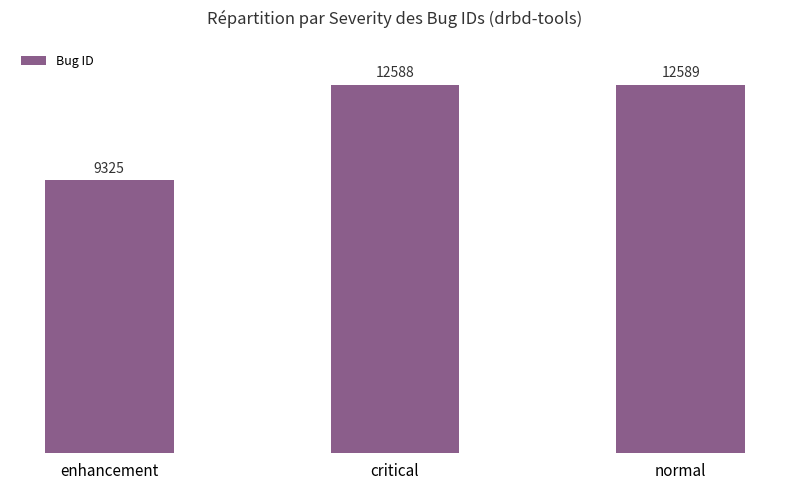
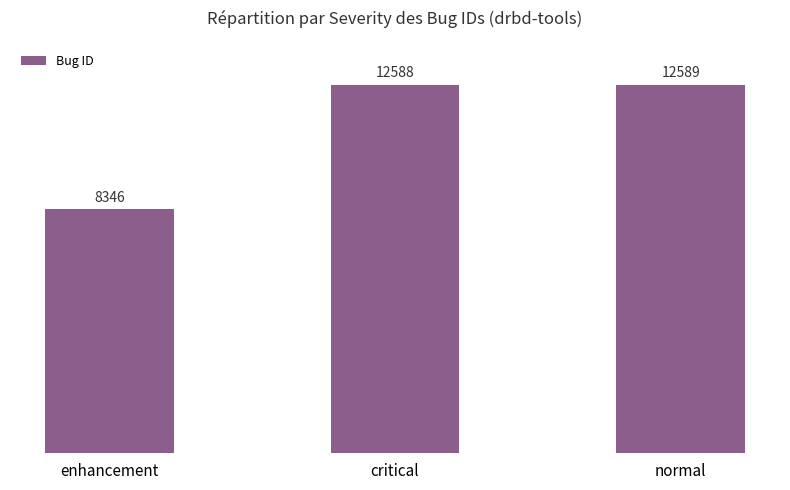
enhancement: 9325 -> 8346
